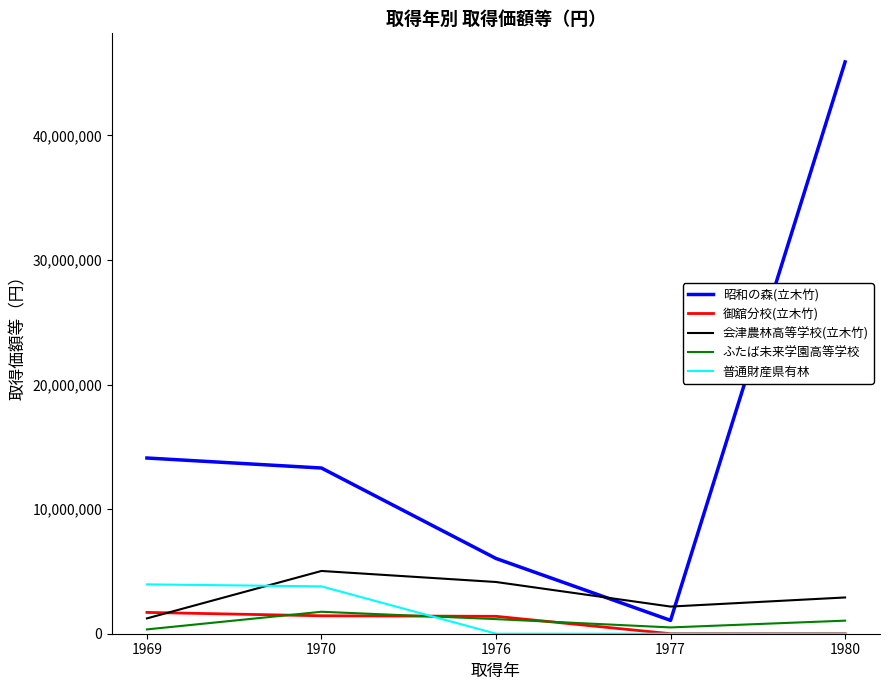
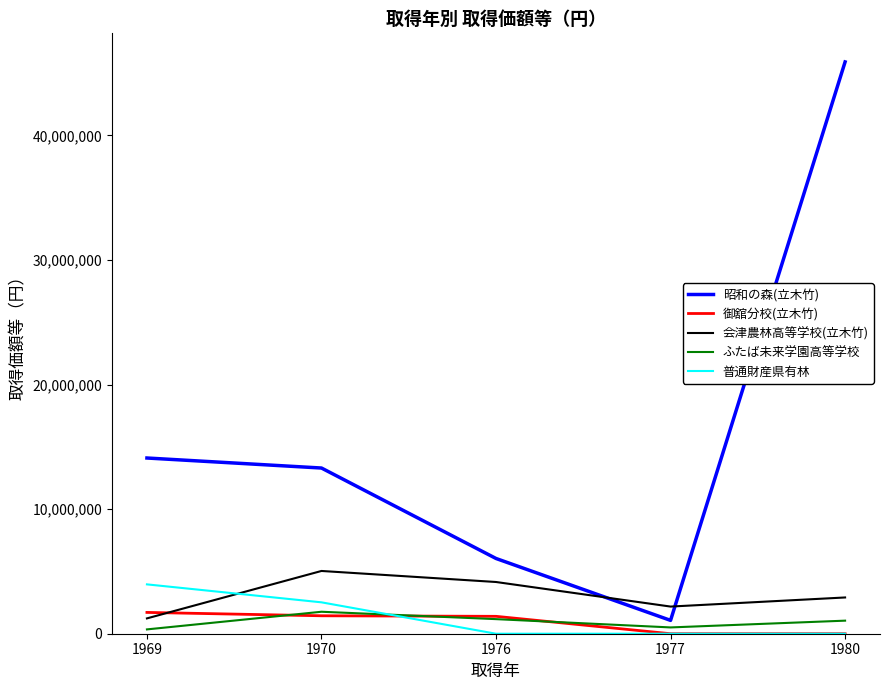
普通財産県有林, 1970: 3,800,000 -> 2,500,000
